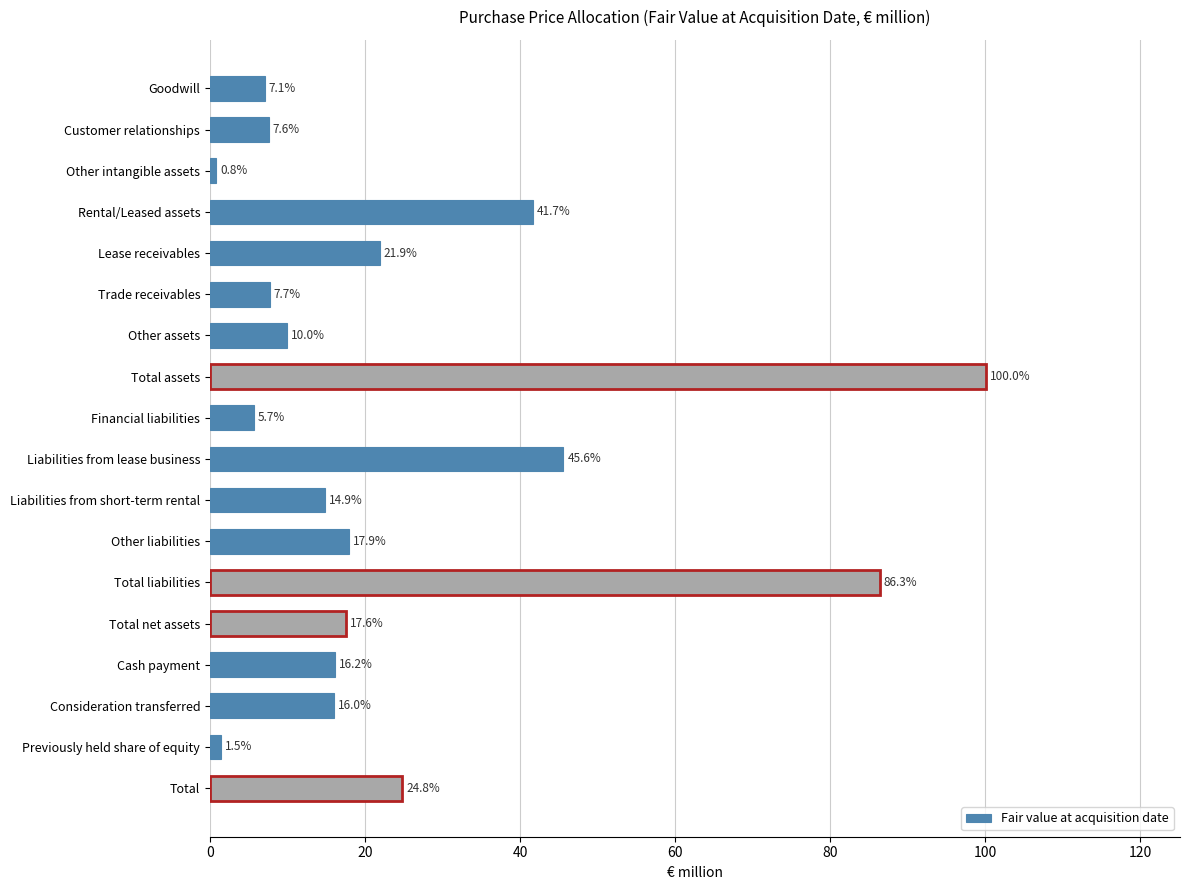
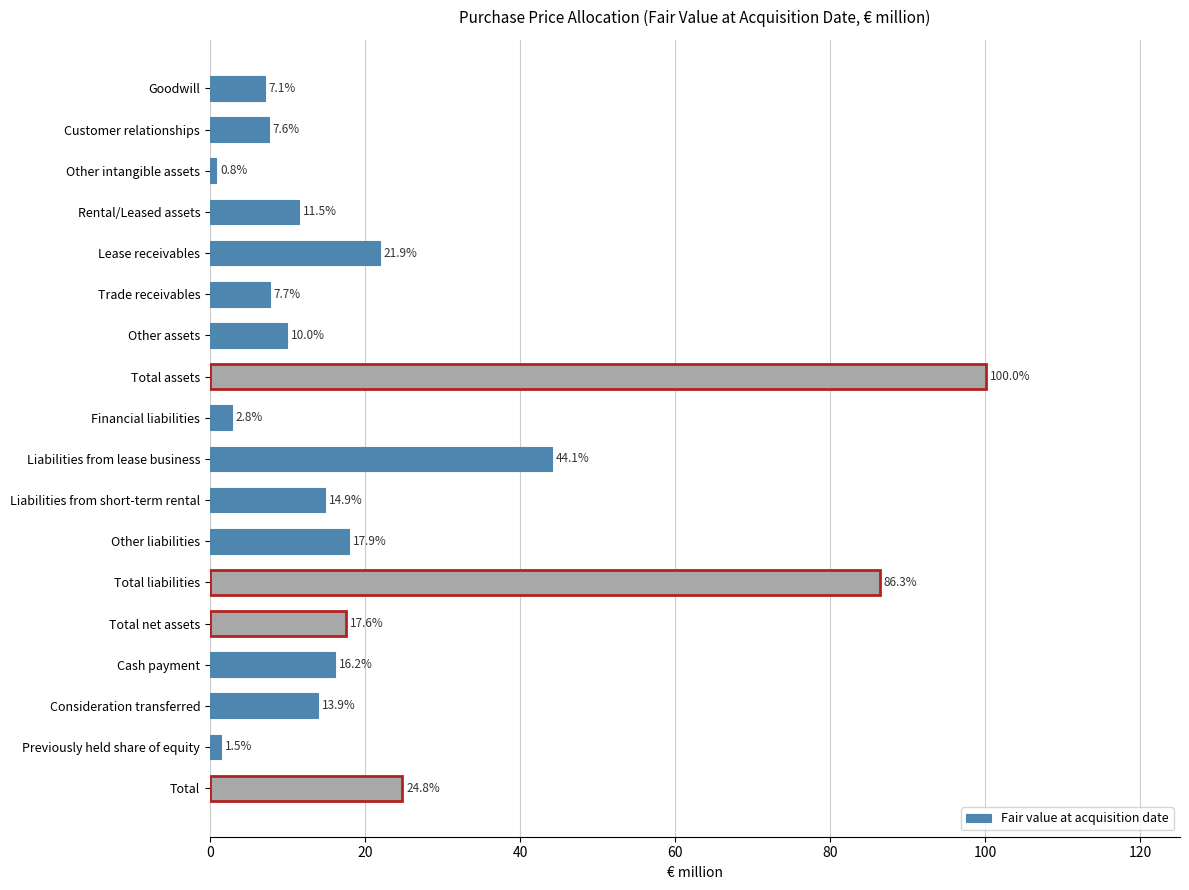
Rental/Leased assets: 41.7% -> 11.5%
Financial liabilities: 5.7% -> 2.8%
Liabilities from lease business: 45.6% -> 44.1%
Consideration transferred: 16.0% -> 13.9%
